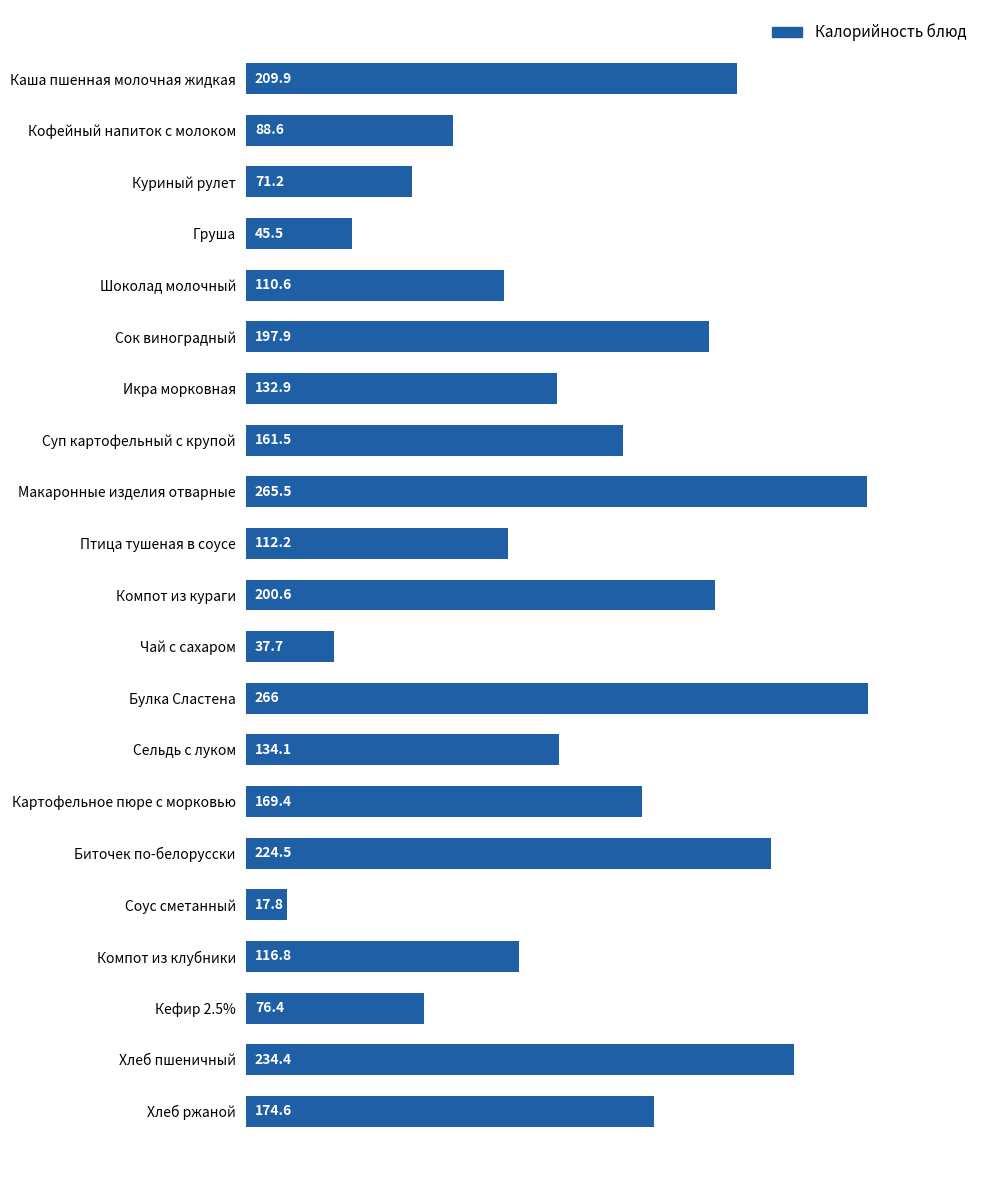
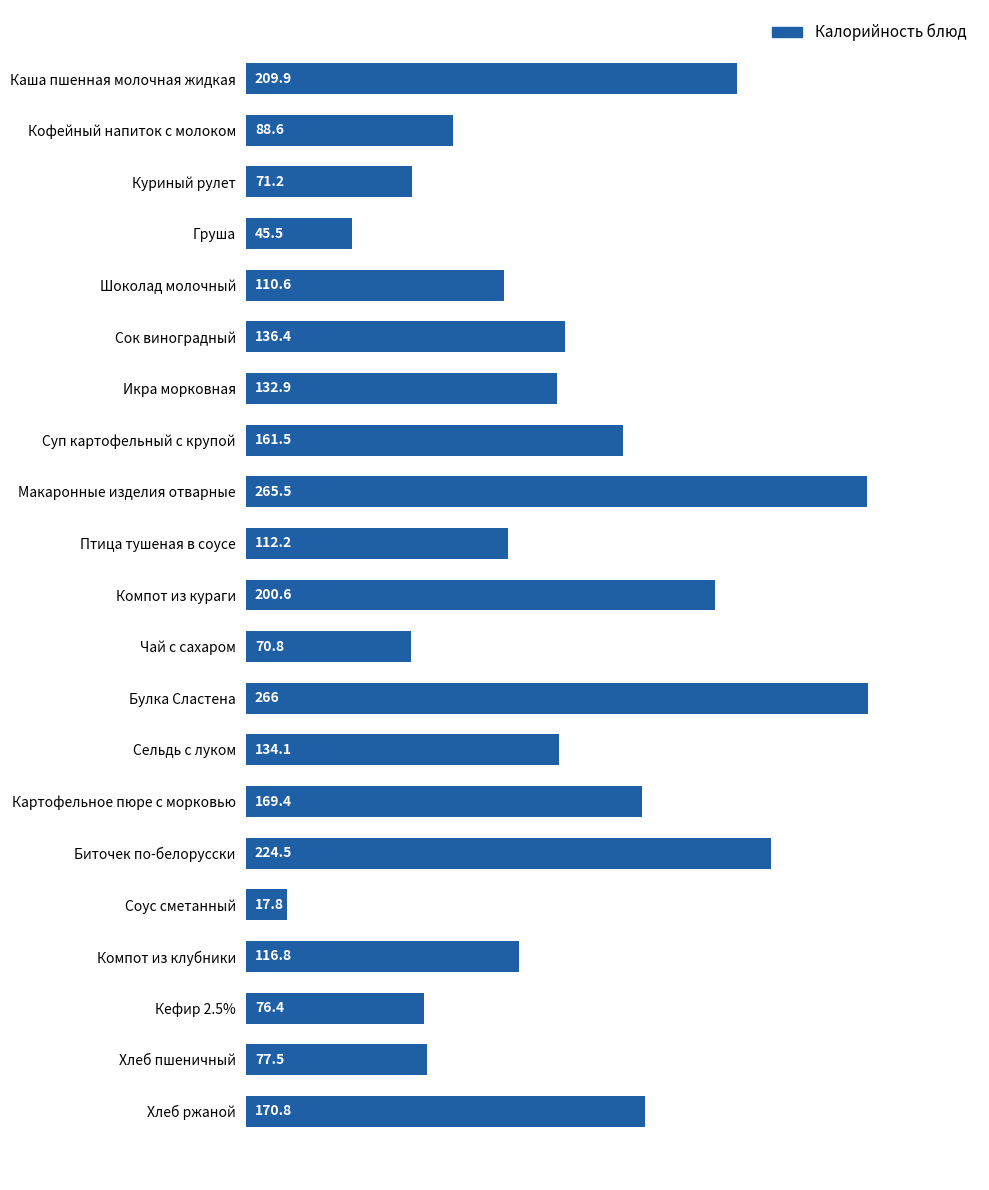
Сок виноградный: 197.9 -> 136.4
Чай с сахаром: 37.7 -> 70.8
Хлеб пшеничный: 234.4 -> 77.5
Хлеб ржаной: 174.6 -> 170.8
